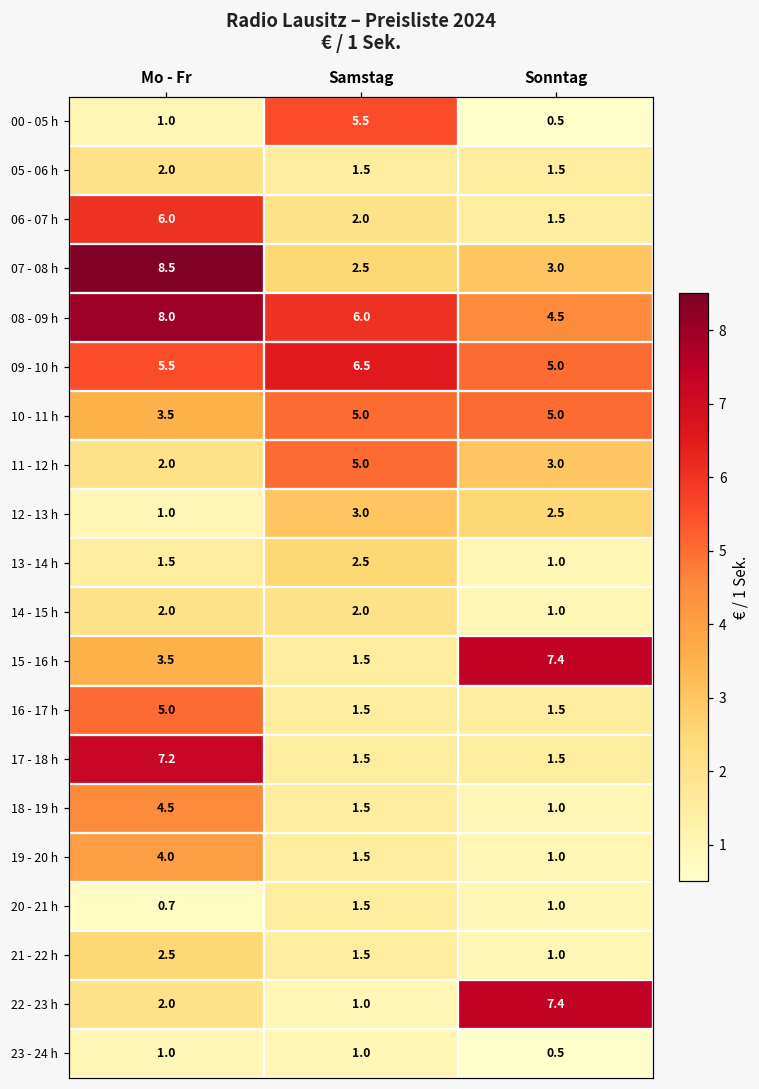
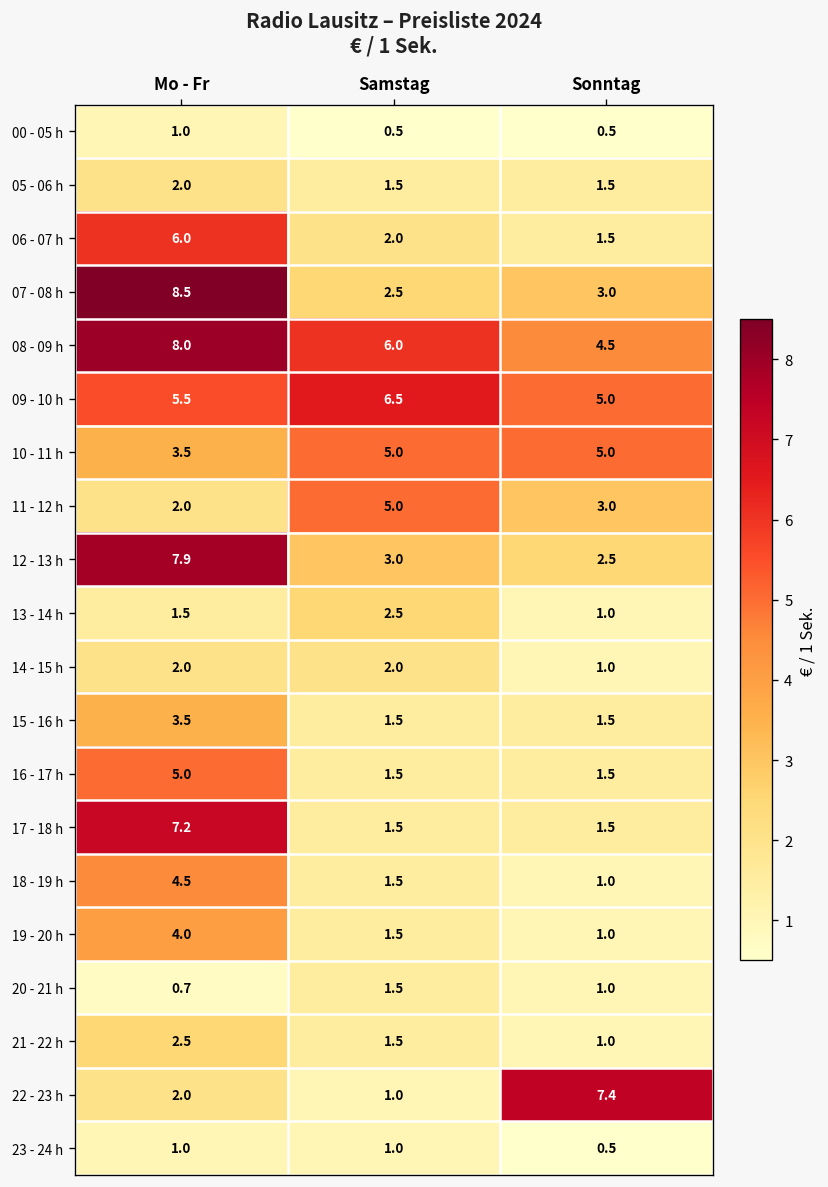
00 - 05 h, Samstag: 5.5 -> 0.5
12 - 13 h, Mo - Fr: 1.0 -> 7.9
15 - 16 h, Sonntag: 7.4 -> 1.5
